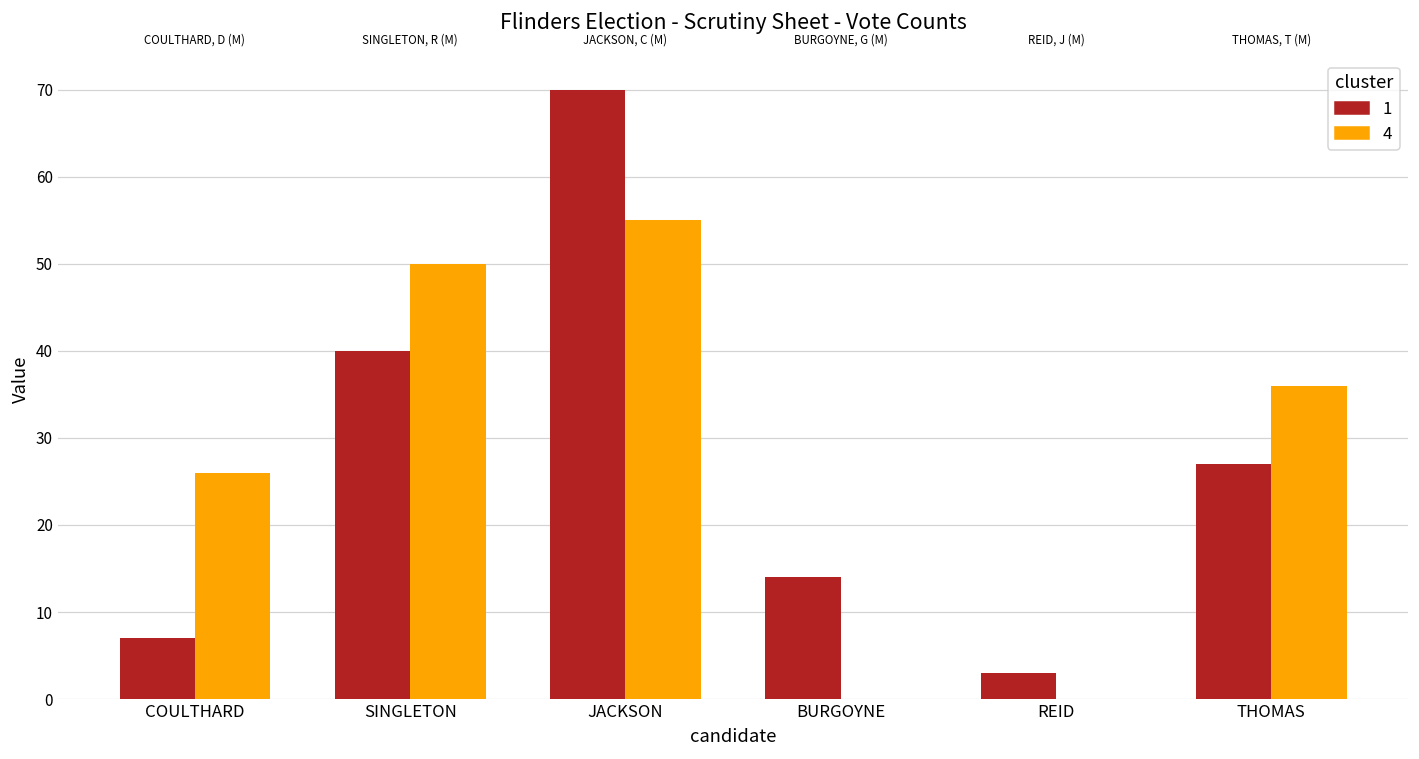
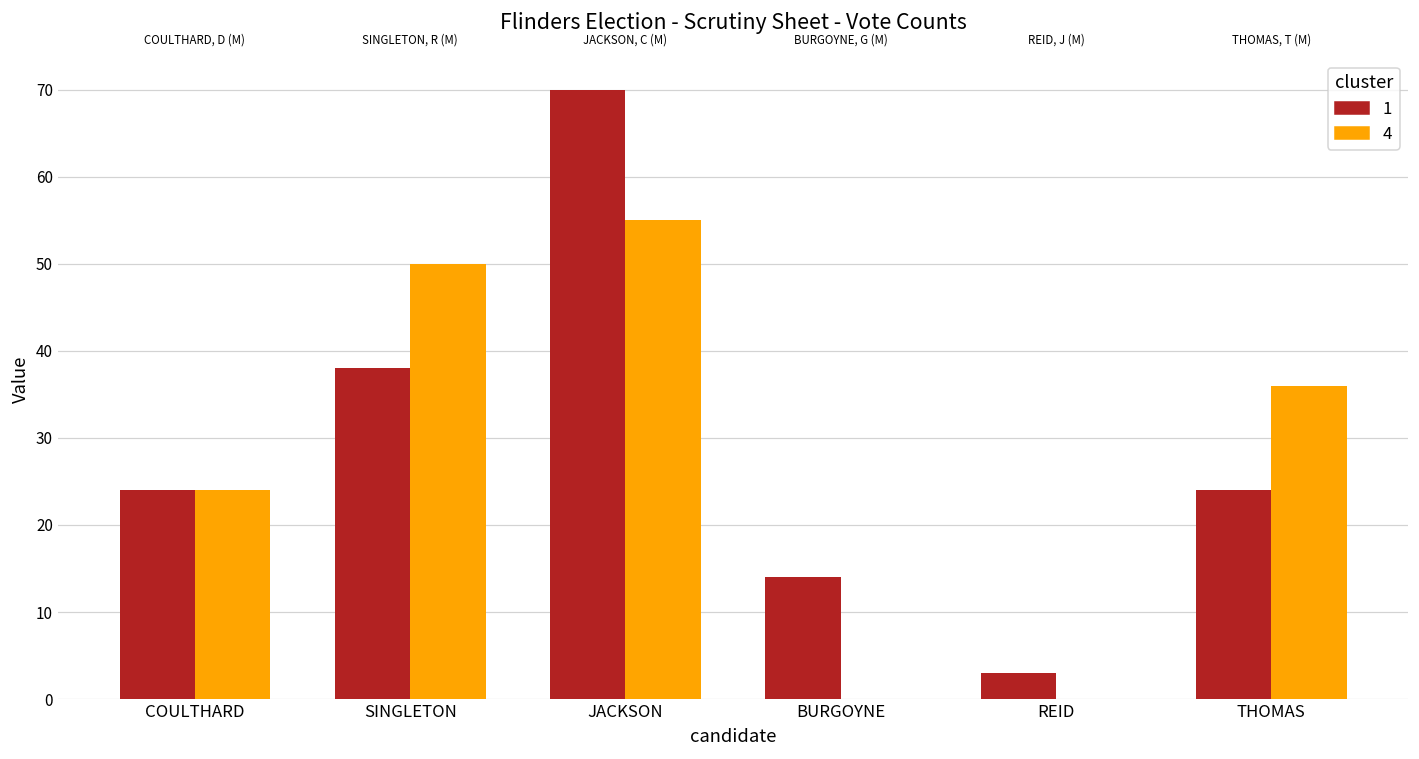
1, COULTHARD: 7 -> 24
4, COULTHARD: 26 -> 24
1, SINGLETON: 40 -> 38
1, THOMAS: 27 -> 24
